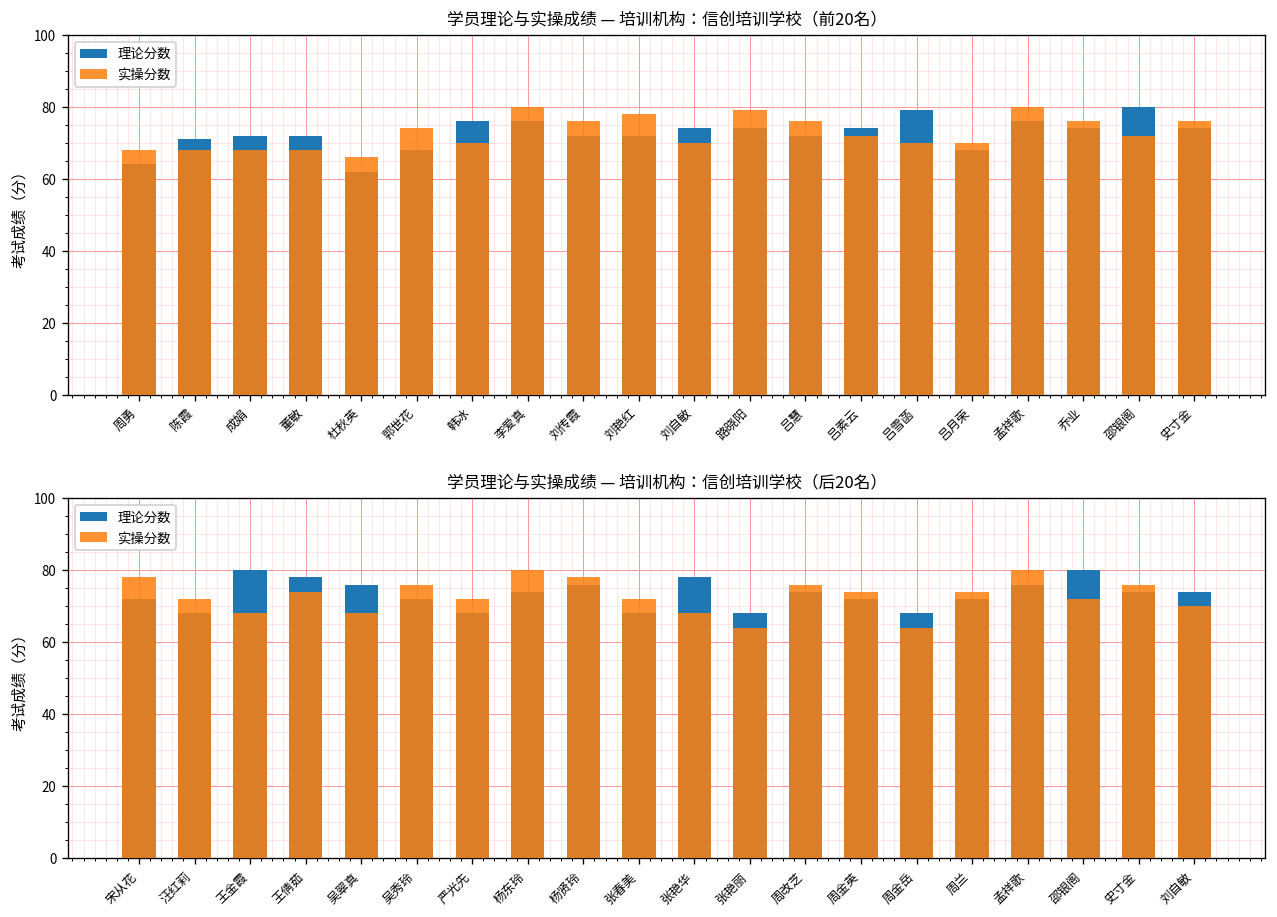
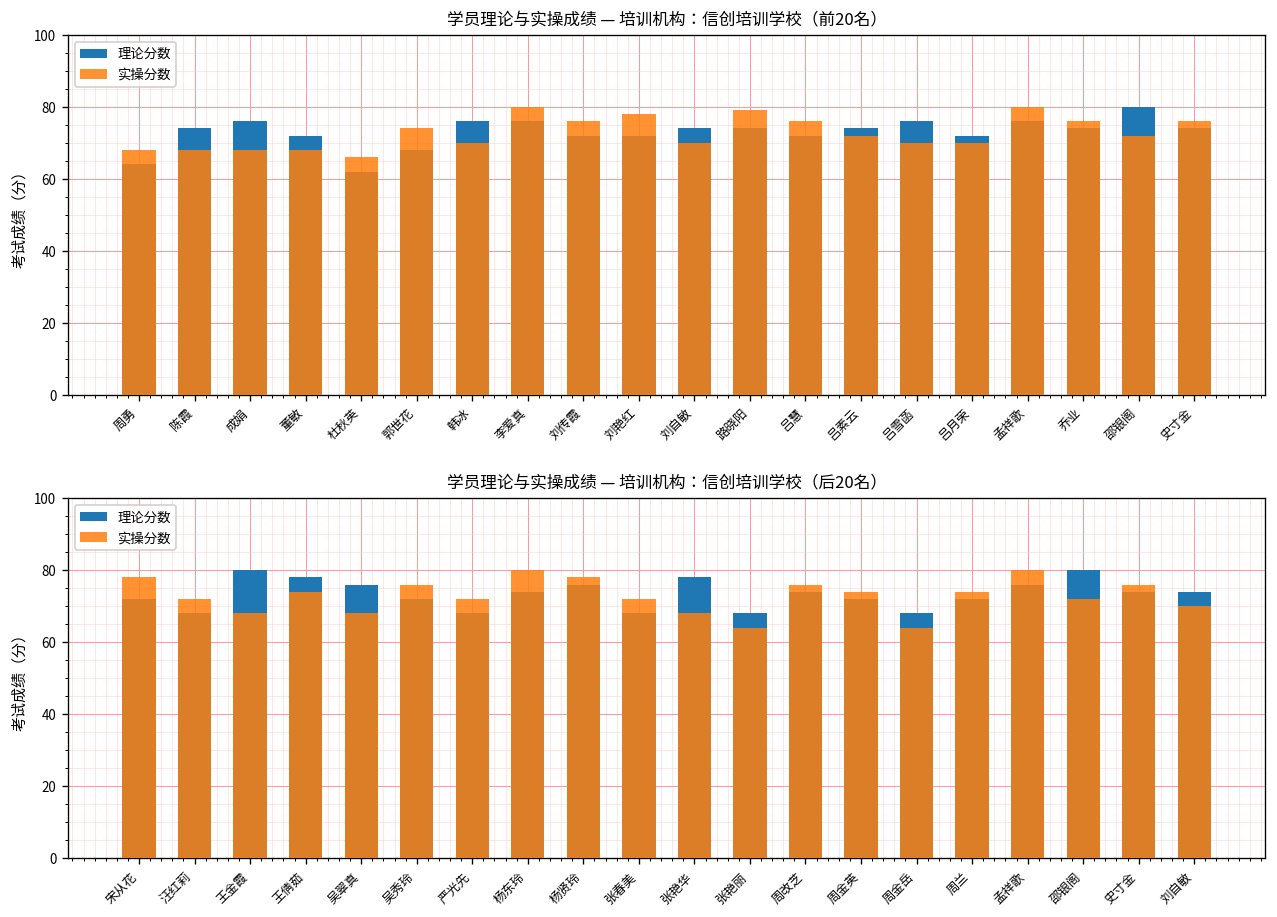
学员理论与实操成绩 — 培训机构：信创培训学校（前20名）, 理论分数, 陈霞: 71 -> 74
学员理论与实操成绩 — 培训机构：信创培训学校（前20名）, 理论分数, 成娟: 72 -> 76
学员理论与实操成绩 — 培训机构：信创培训学校（前20名）, 理论分数, 吕雪菡: 79 -> 76
学员理论与实操成绩 — 培训机构：信创培训学校（前20名）, 理论分数, 吕月荣: 68 -> 72
